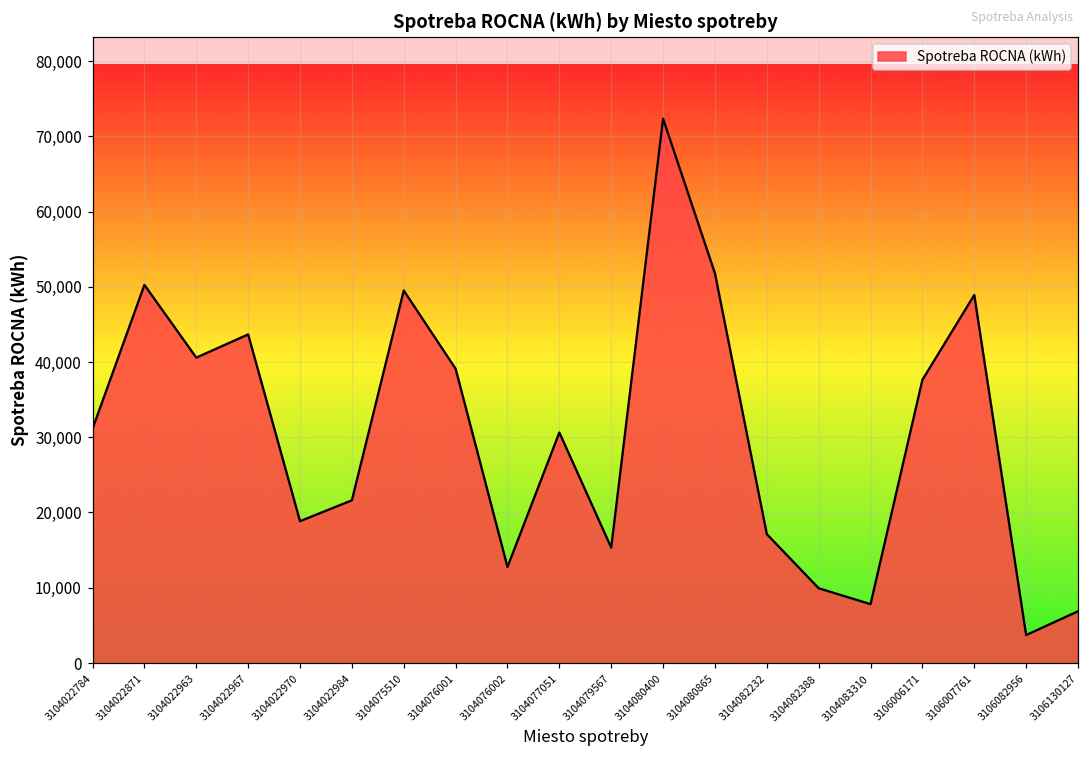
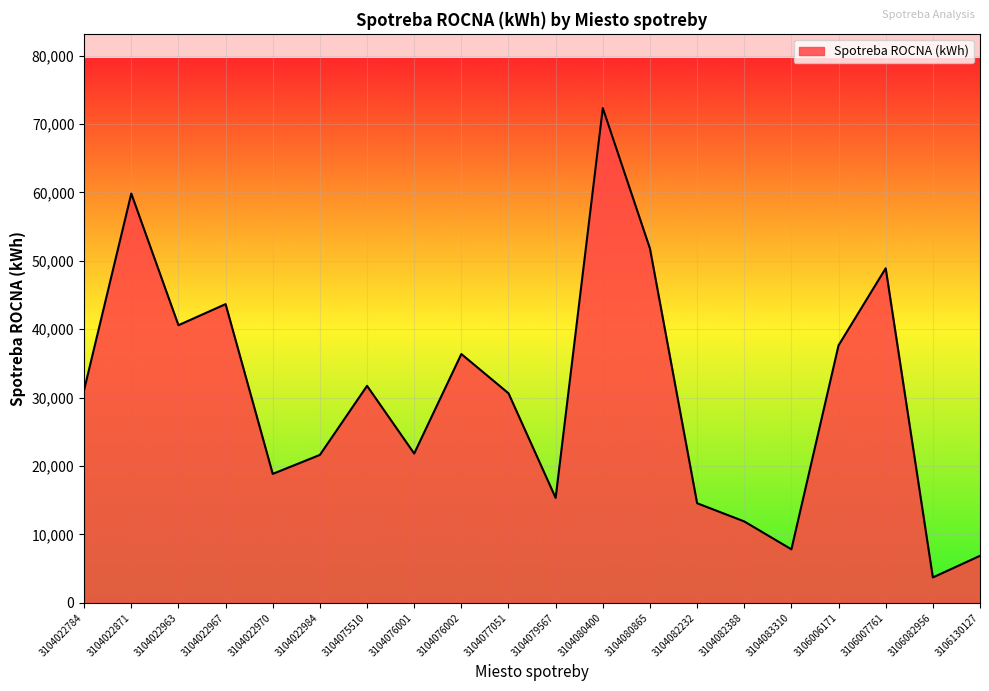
3104022871: 50,000 -> 60,000
3104075510: 50,000 -> 32,000
3104076001: 39,000 -> 22,000
3104076002: 13,000 -> 36,000
3104082232: 17,000 -> 15,000
3104082388: 10,000 -> 12,000
